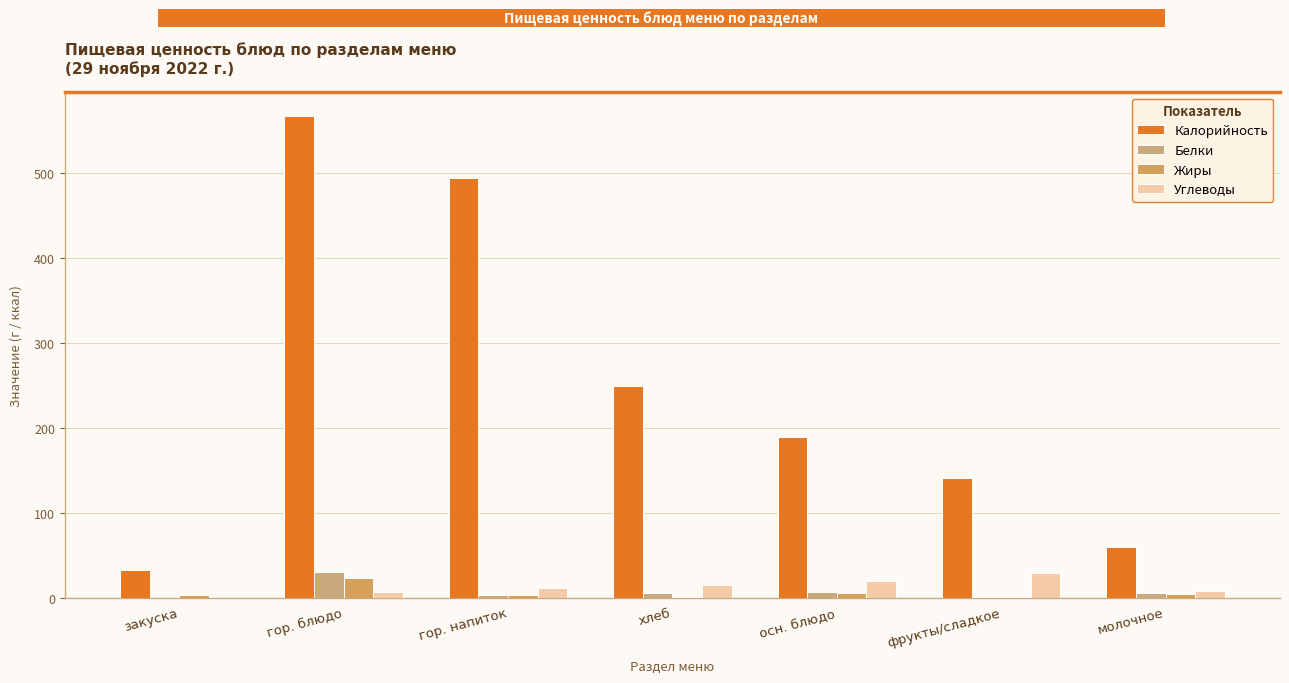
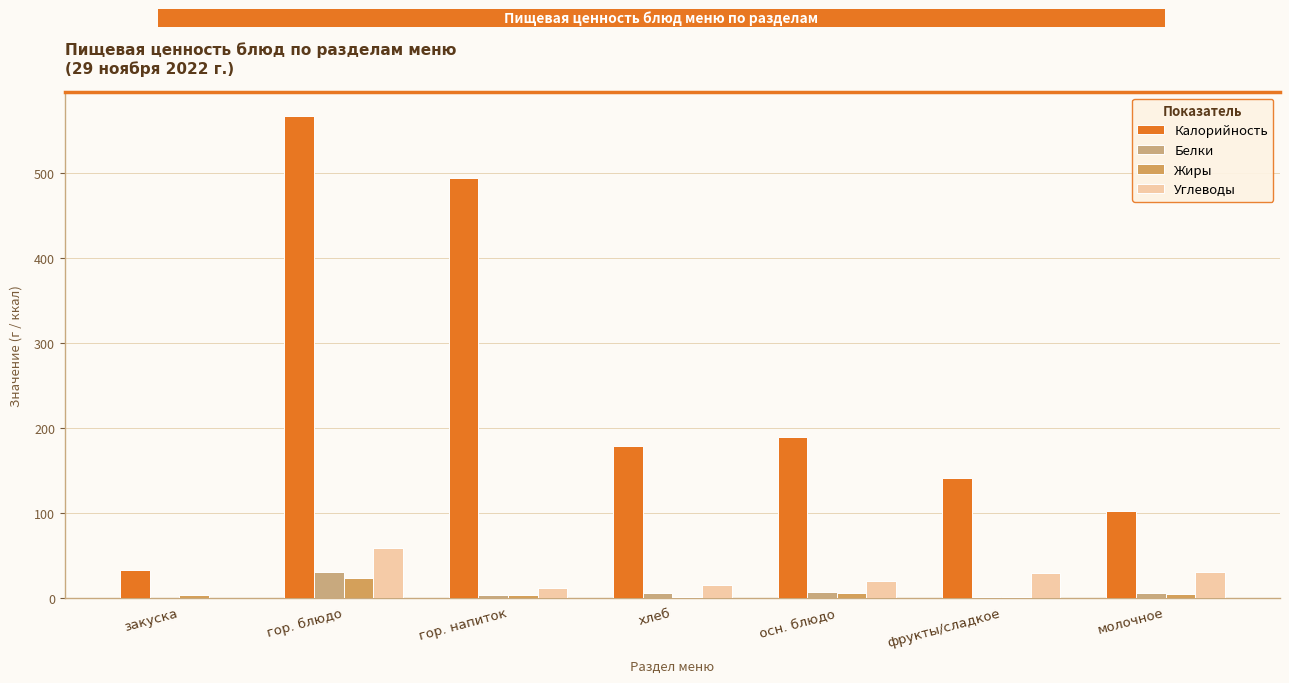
Углеводы, гор. блюдо: 10 -> 60
Калорийность, хлеб: 250 -> 180
Калорийность, молочное: 60 -> 100
Углеводы, молочное: 10 -> 30
